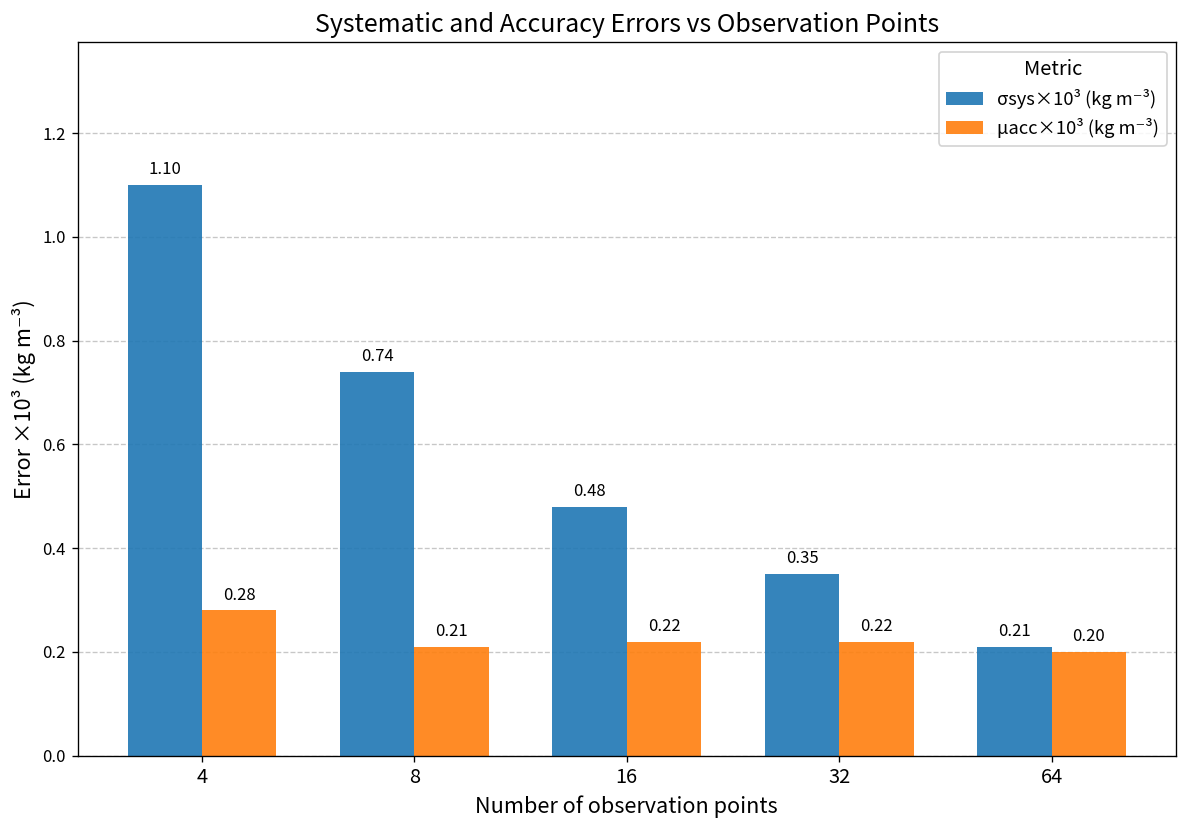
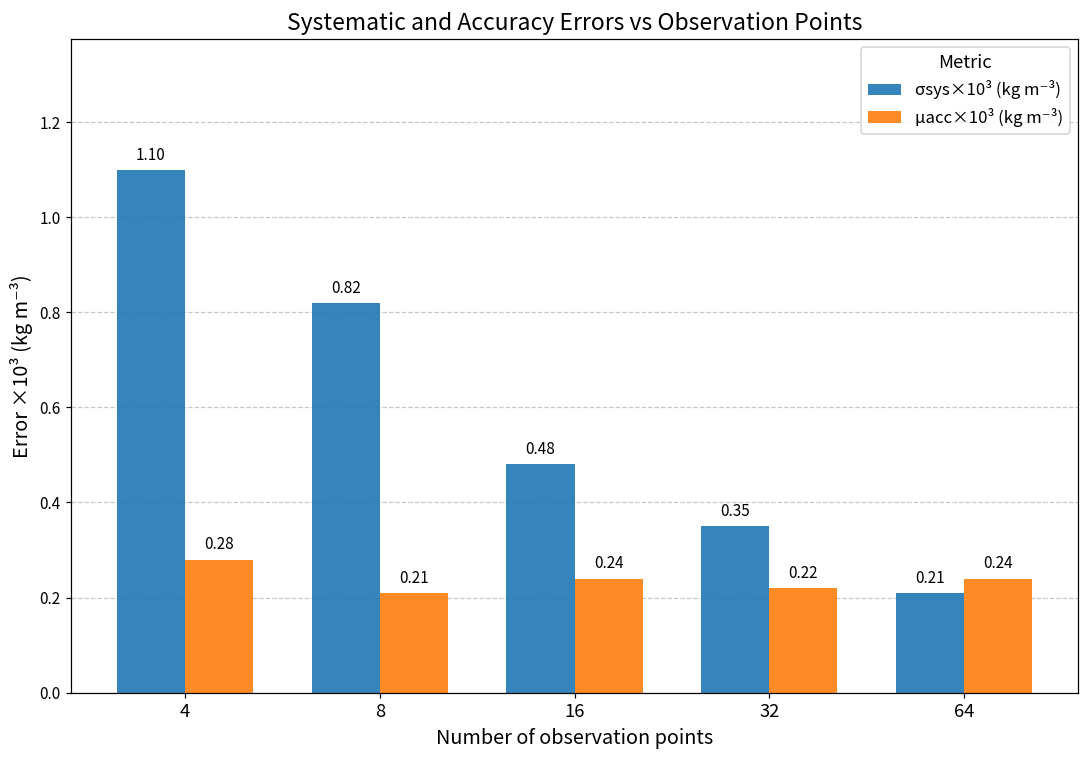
σsys×10³ (kg m⁻³), 8: 0.74 -> 0.82
μacc×10³ (kg m⁻³), 16: 0.22 -> 0.24
μacc×10³ (kg m⁻³), 64: 0.20 -> 0.24
